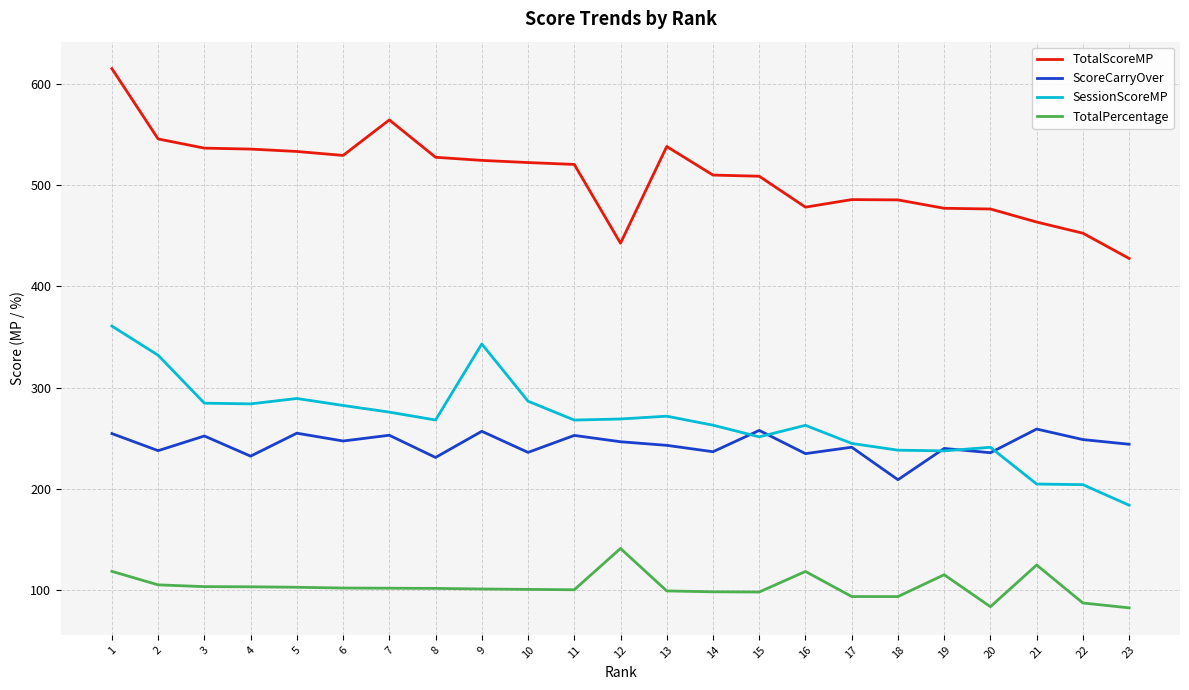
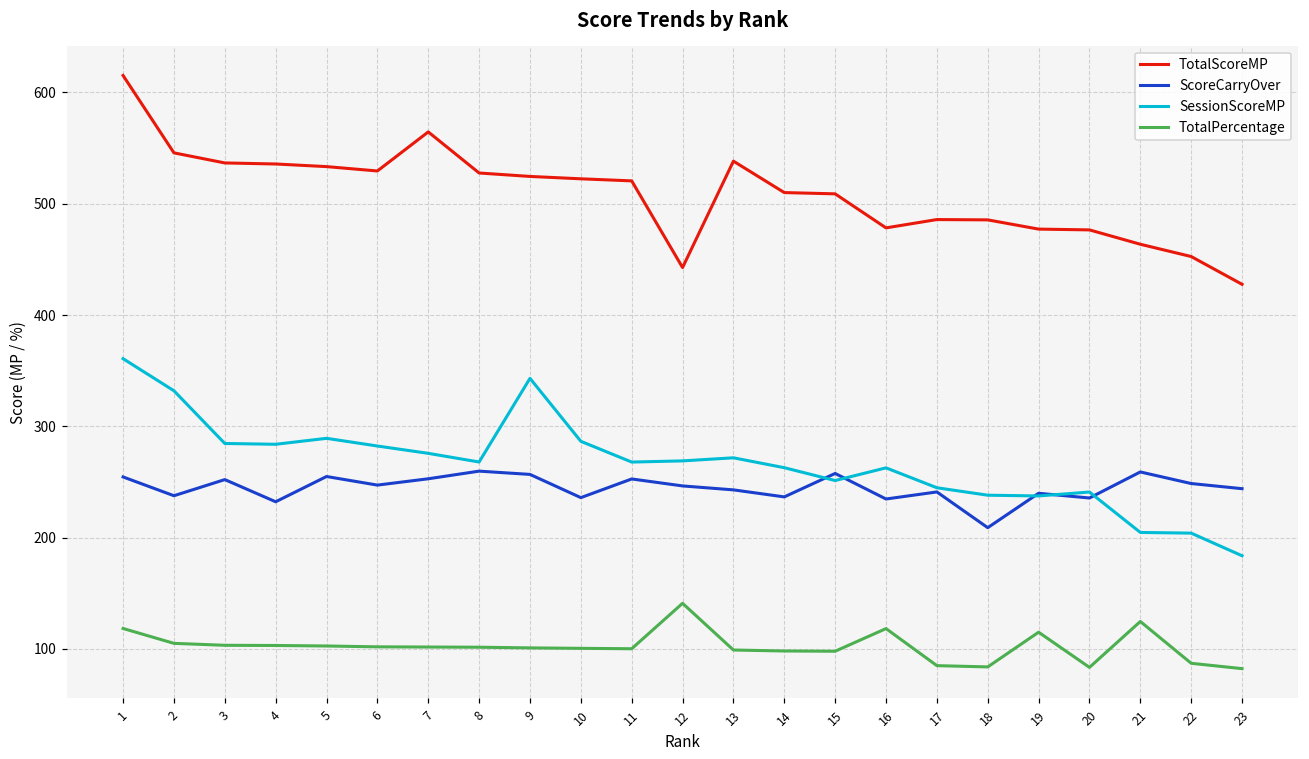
ScoreCarryOver, 8: 231 -> 260
TotalPercentage, 17: 93 -> 85
TotalPercentage, 18: 93 -> 84
